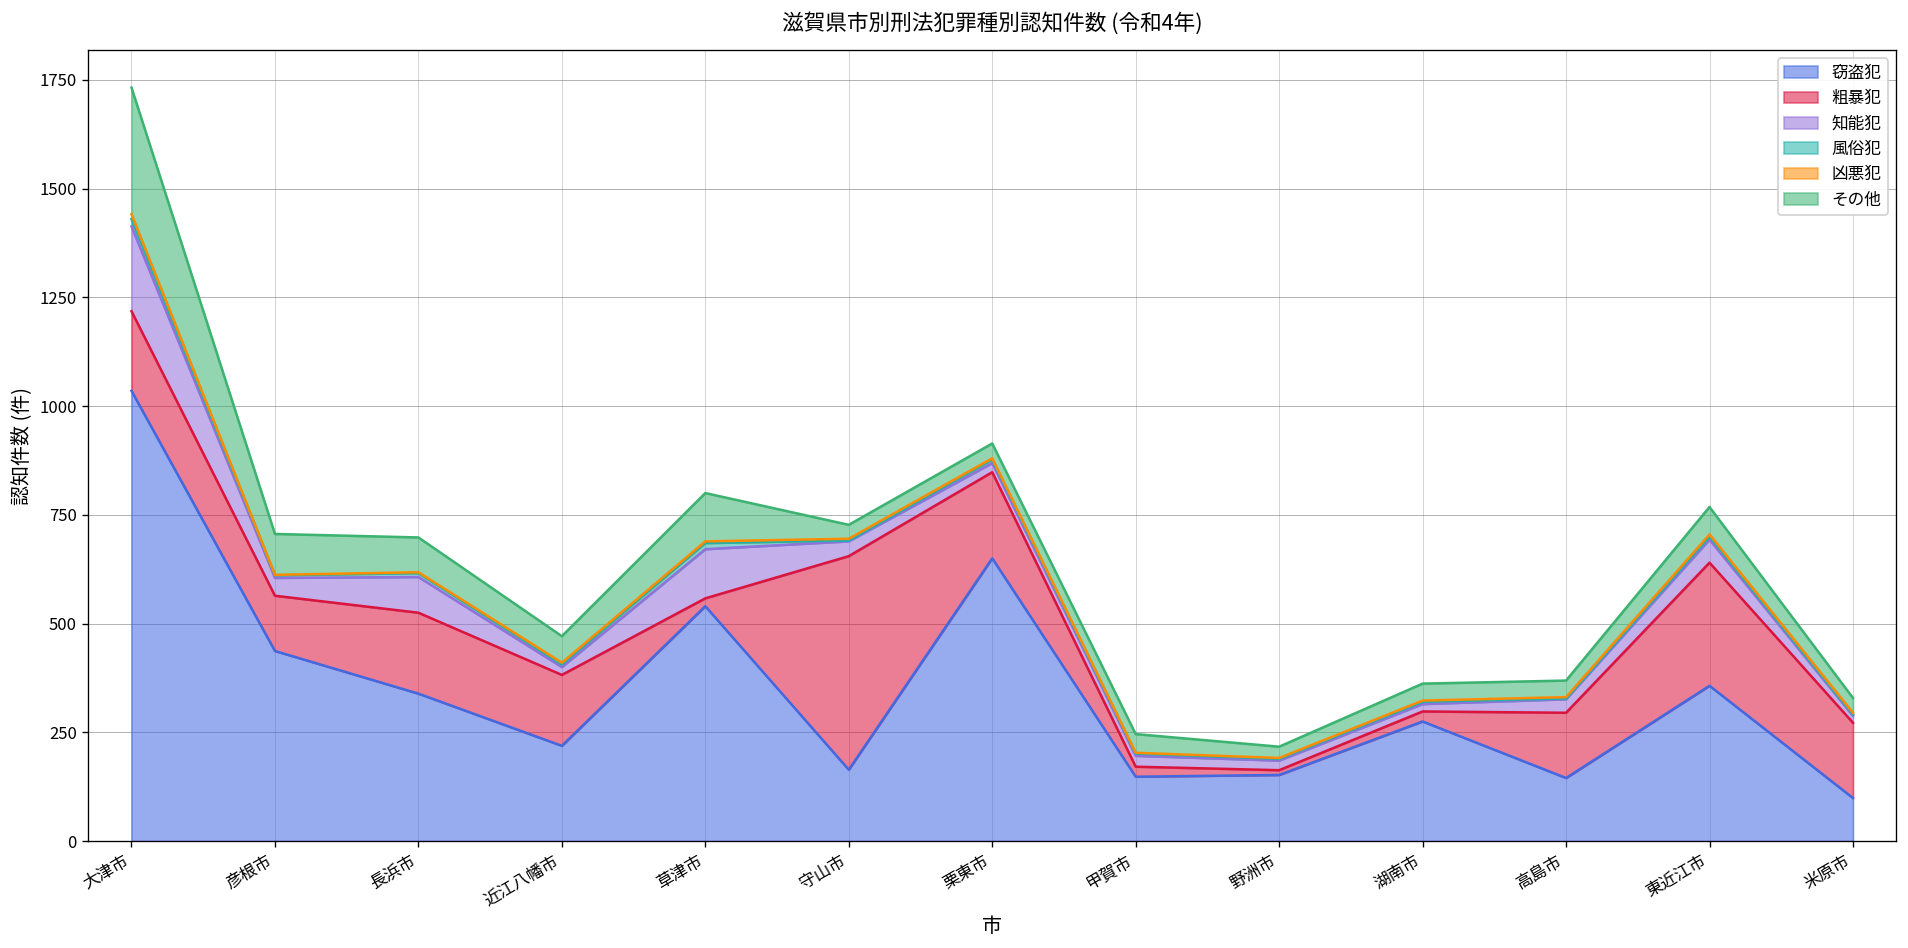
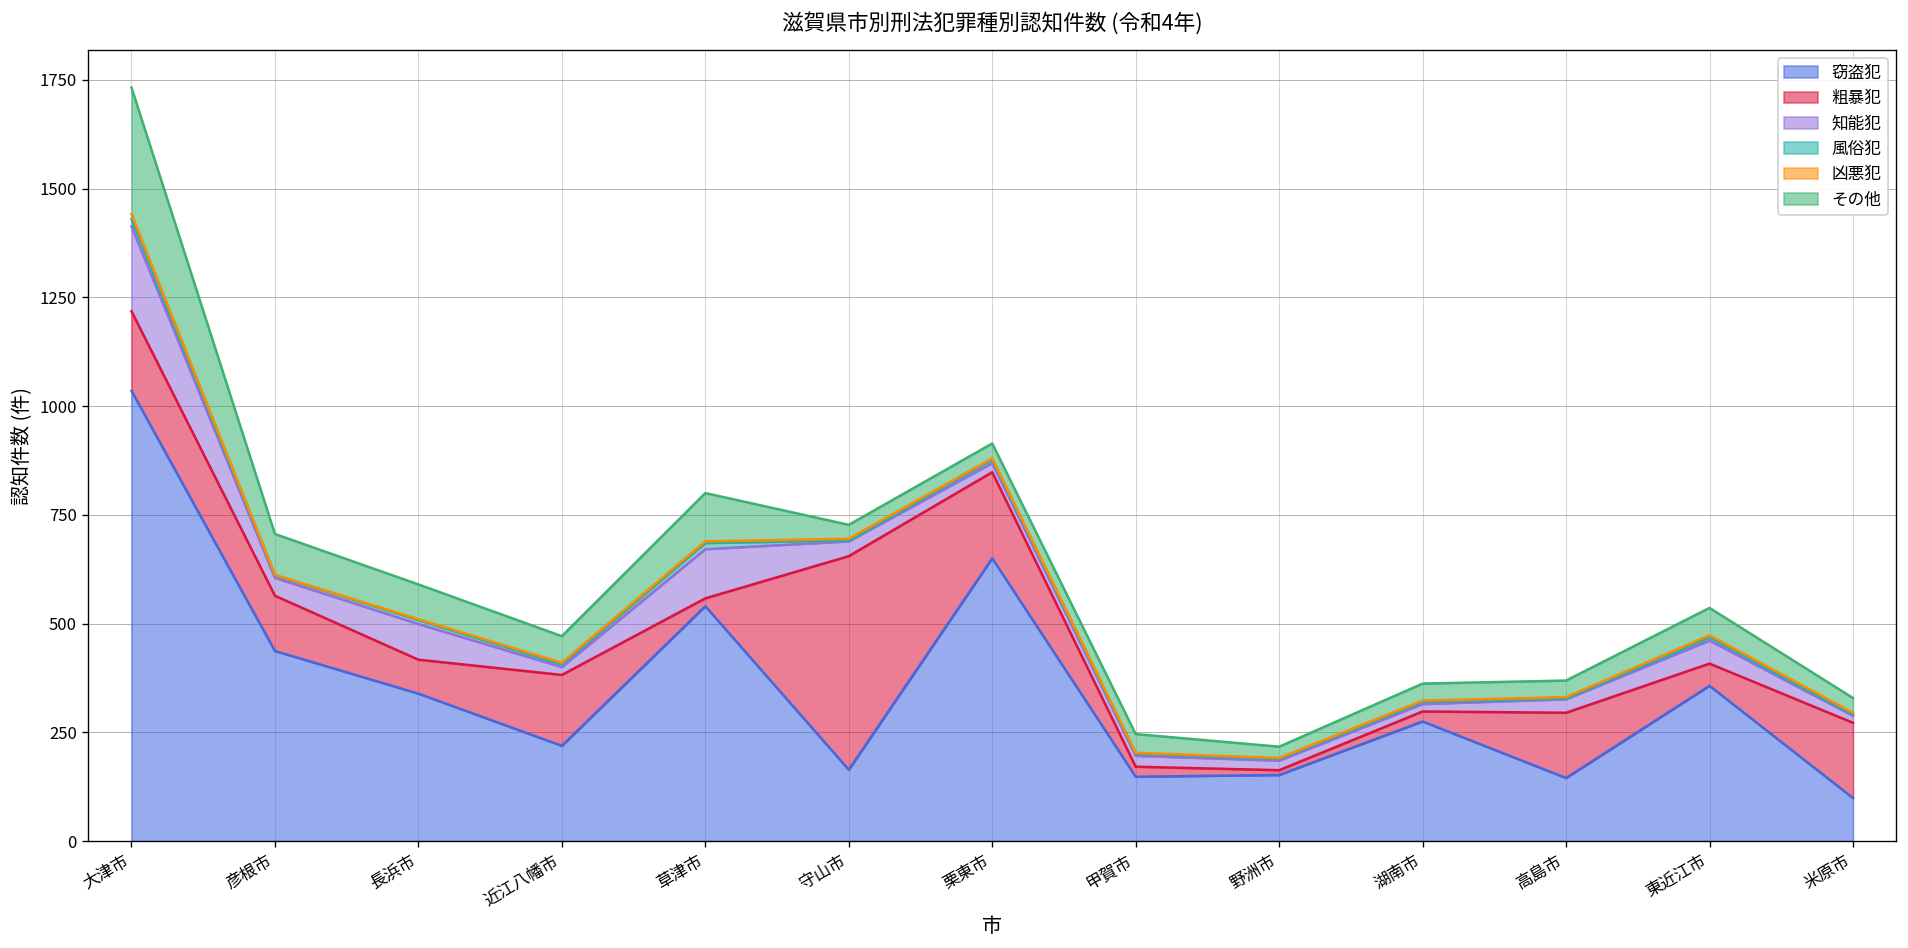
粗暴犯, 長浜市: 190 -> 80
粗暴犯, 東近江市: 280 -> 50
